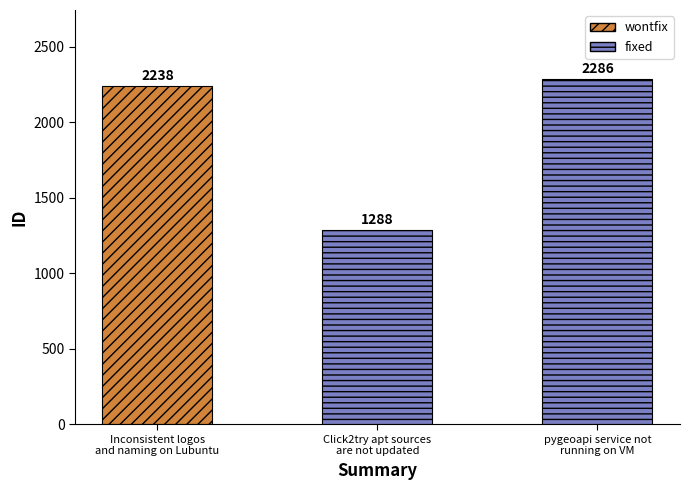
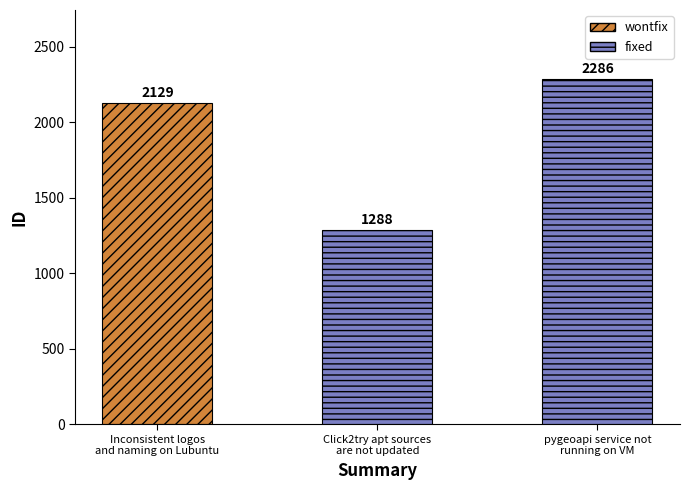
Inconsistent logos and naming on Lubuntu: 2238 -> 2129
